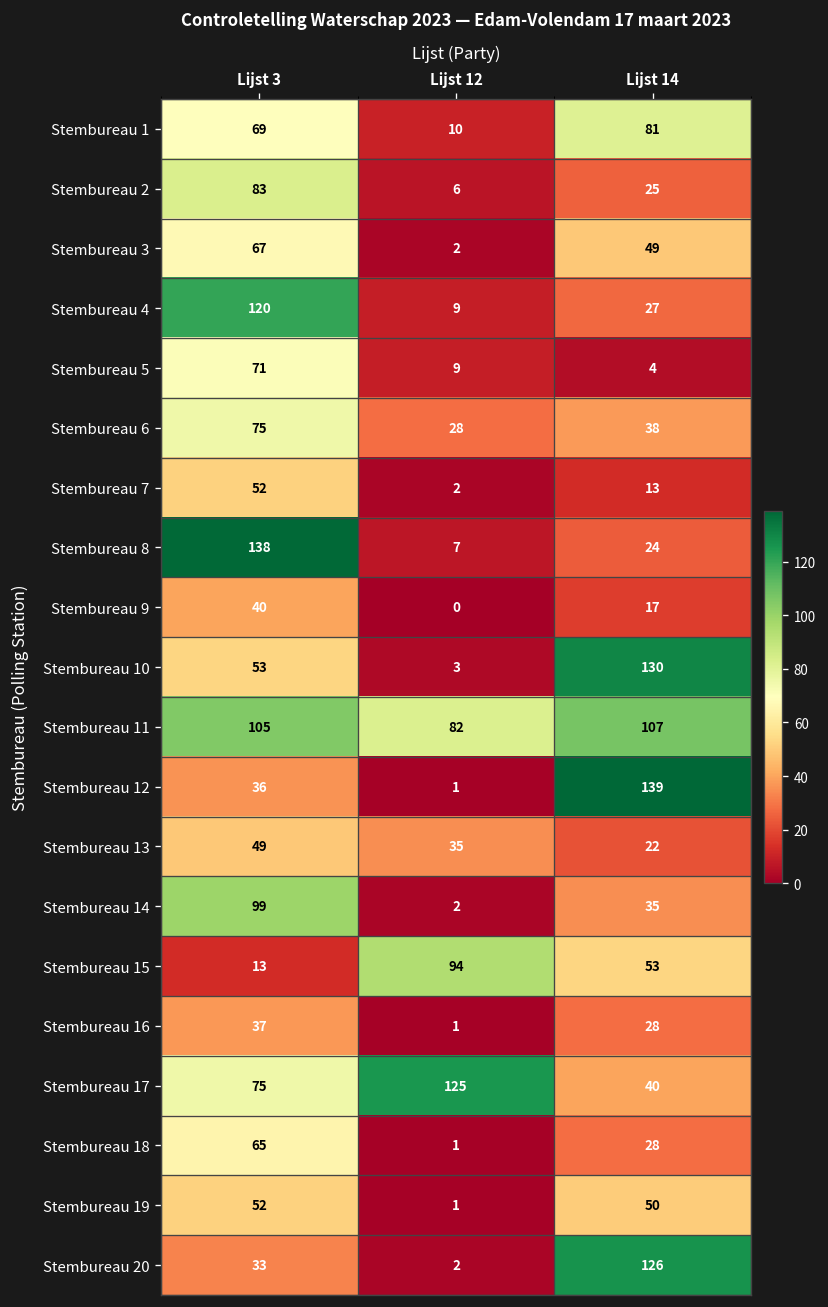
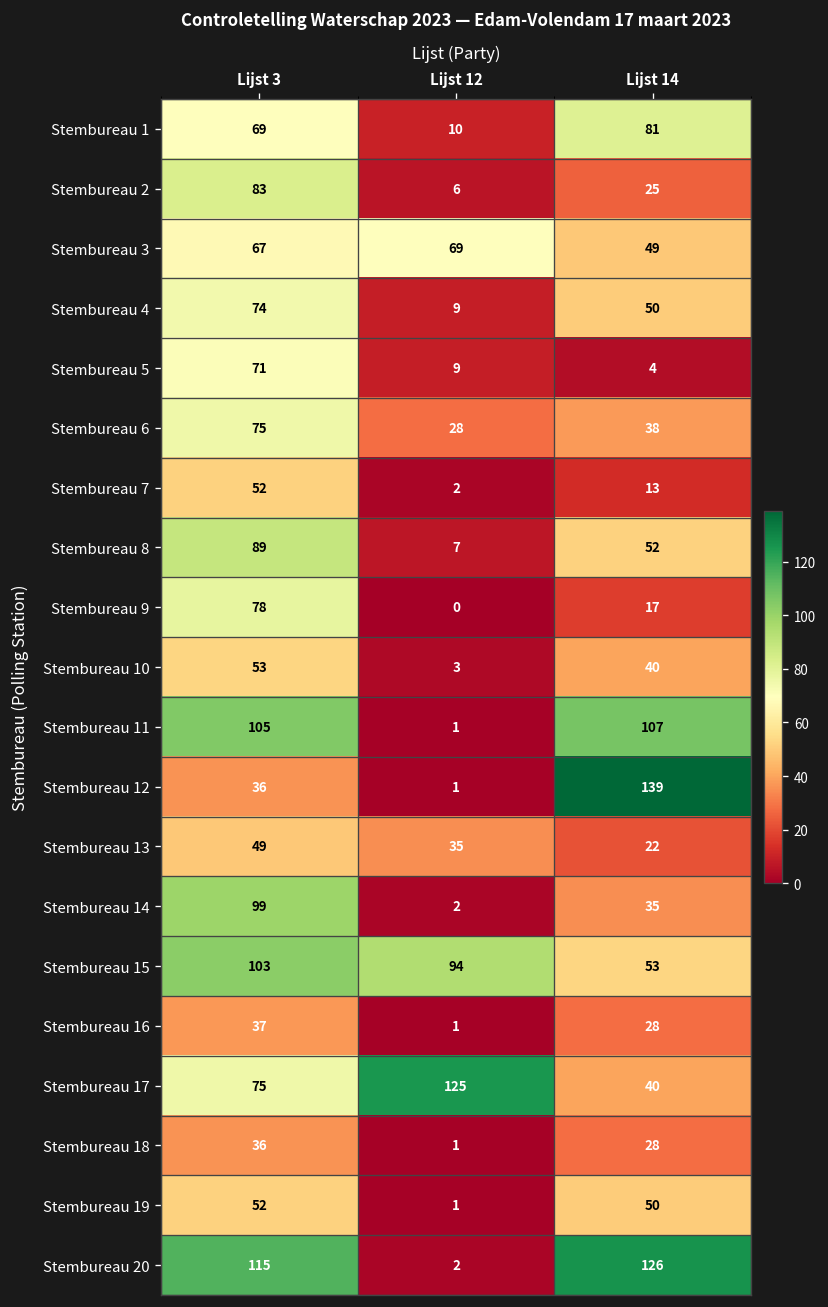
Stembureau 3, Lijst 12: 2 -> 69
Stembureau 4, Lijst 3: 120 -> 74
Stembureau 4, Lijst 14: 27 -> 50
Stembureau 8, Lijst 3: 138 -> 89
Stembureau 8, Lijst 14: 24 -> 52
Stembureau 9, Lijst 3: 40 -> 78
Stembureau 10, Lijst 14: 130 -> 40
Stembureau 11, Lijst 12: 82 -> 1
Stembureau 15, Lijst 3: 13 -> 103
Stembureau 18, Lijst 3: 65 -> 36
Stembureau 20, Lijst 3: 33 -> 115
